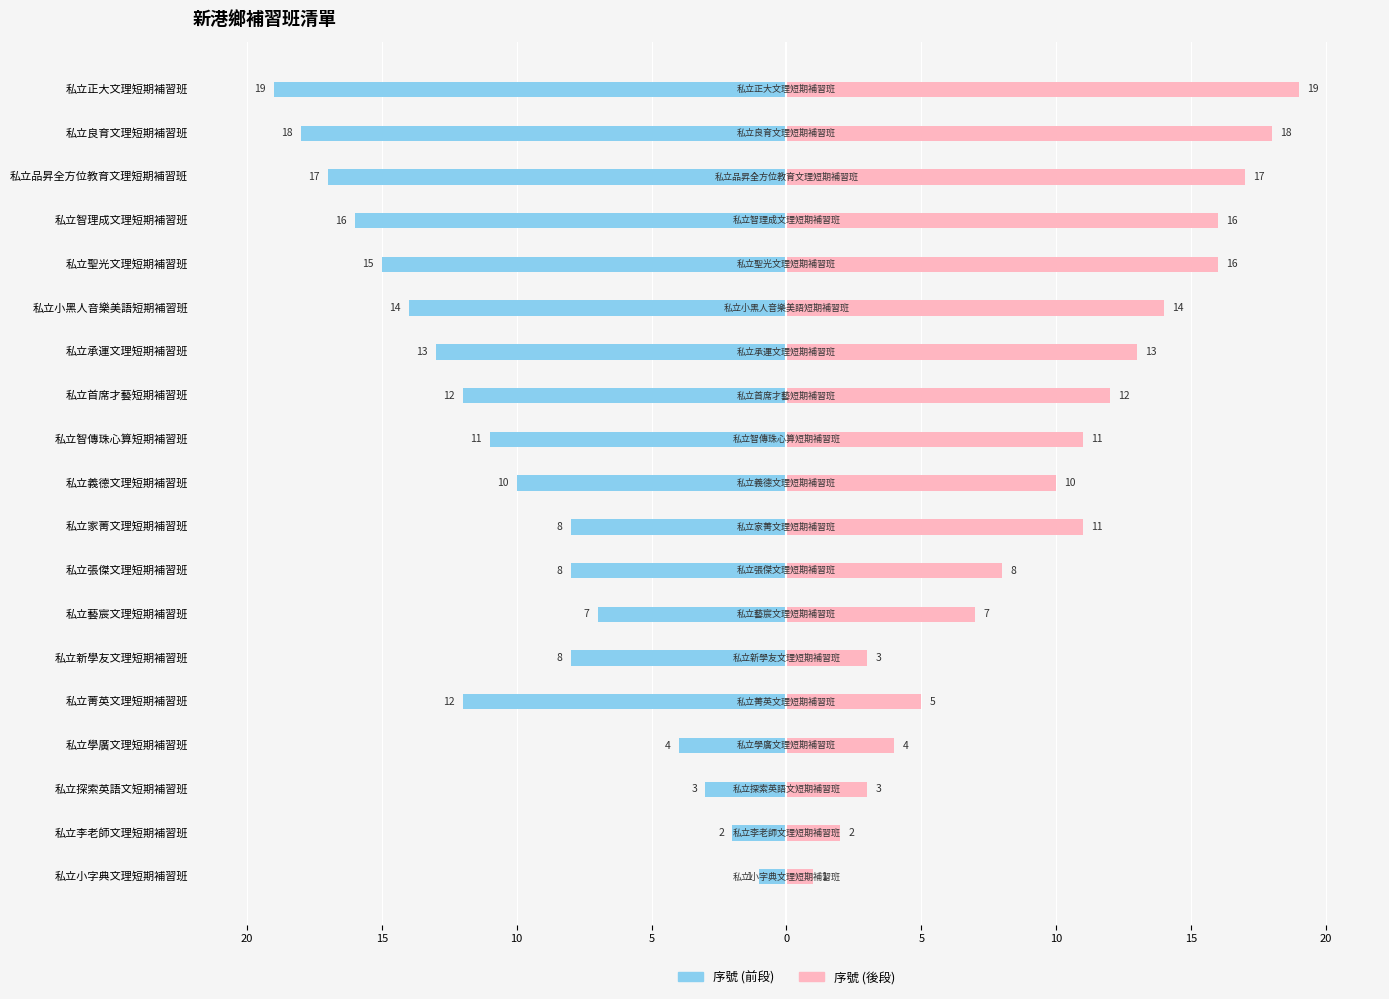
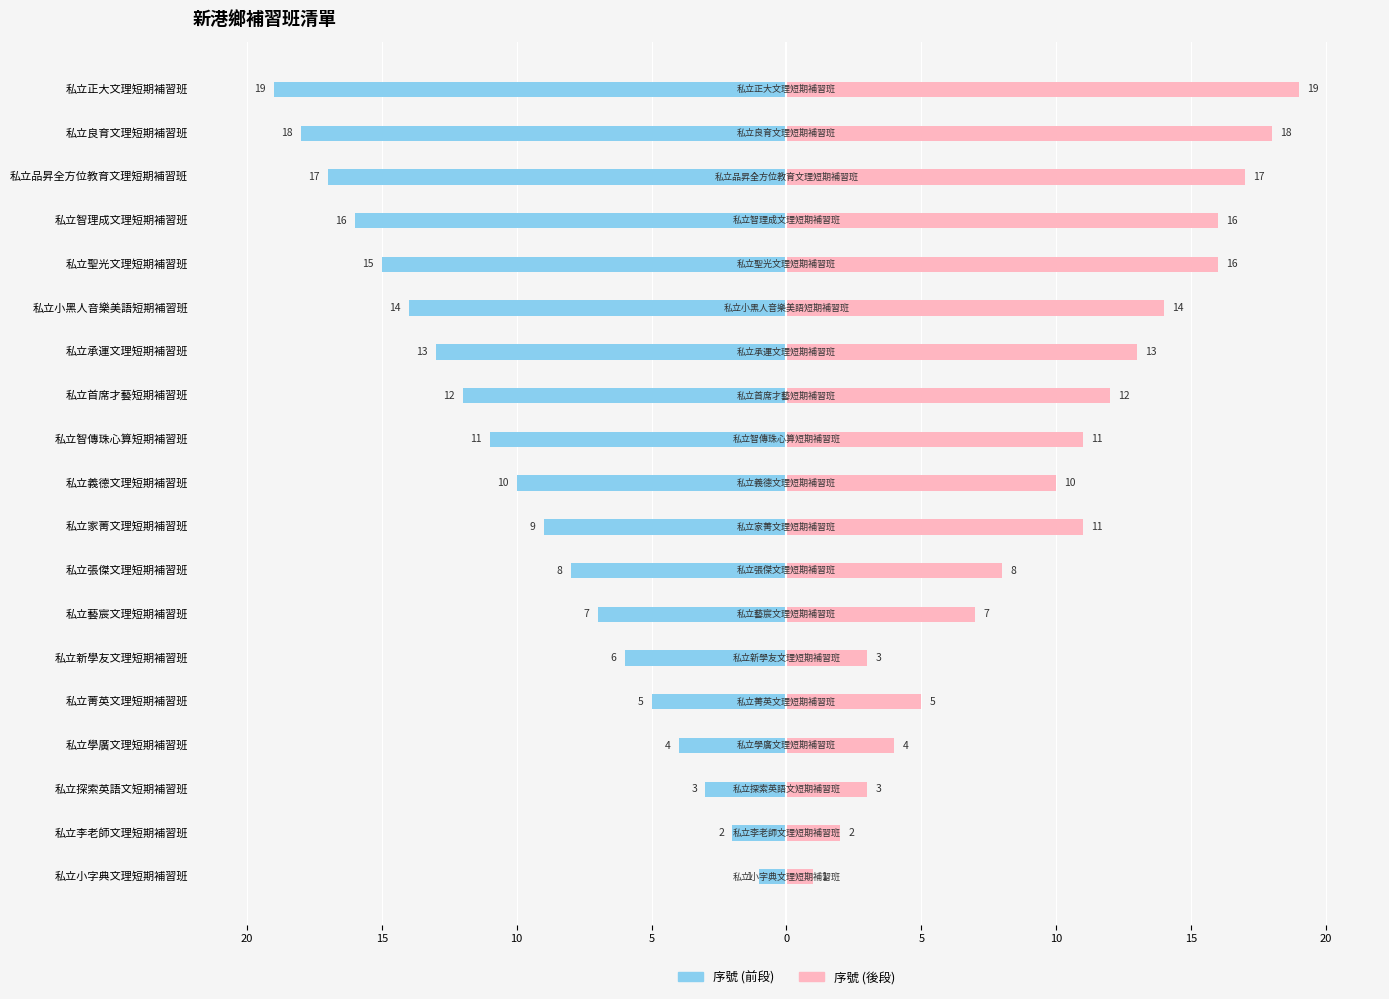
序號 (前段), 私立家菁文理短期補習班: 8 -> 9
序號 (前段), 私立新學友文理短期補習班: 8 -> 6
序號 (前段), 私立菁英文理短期補習班: 12 -> 5
